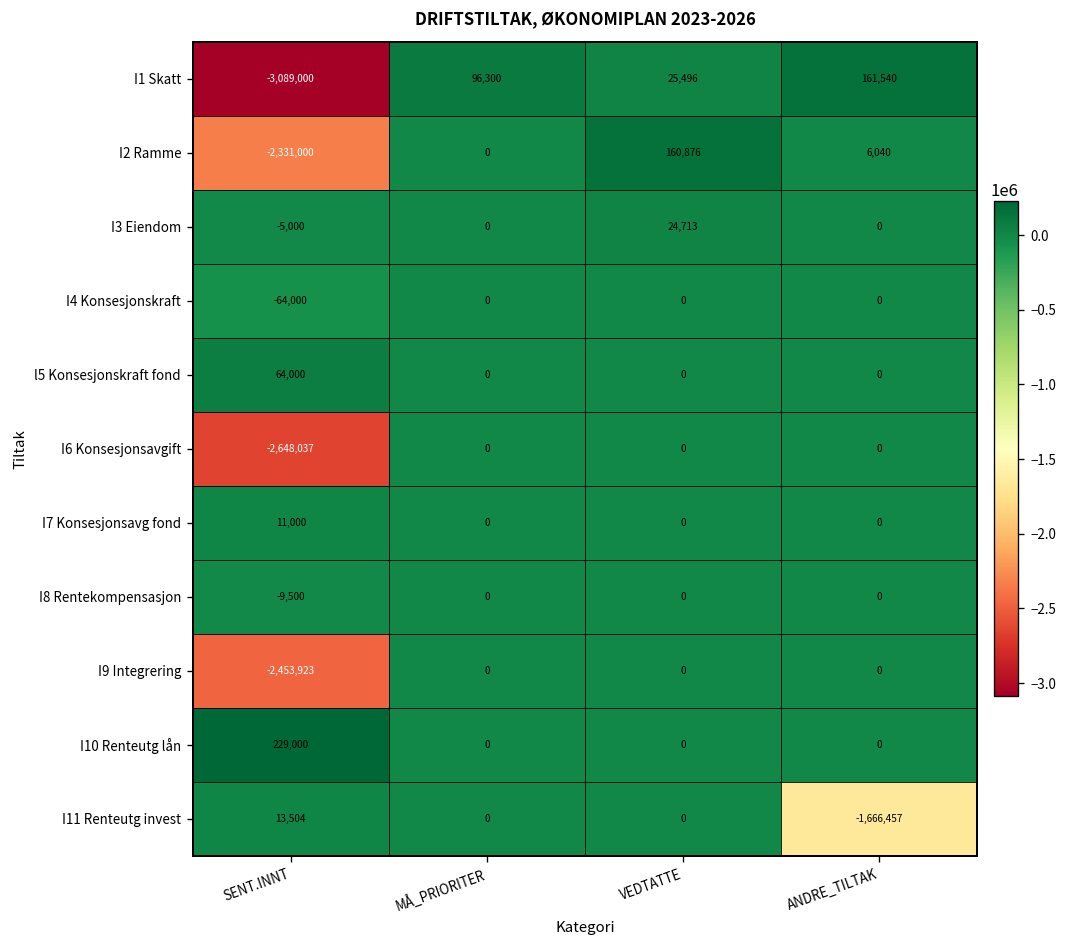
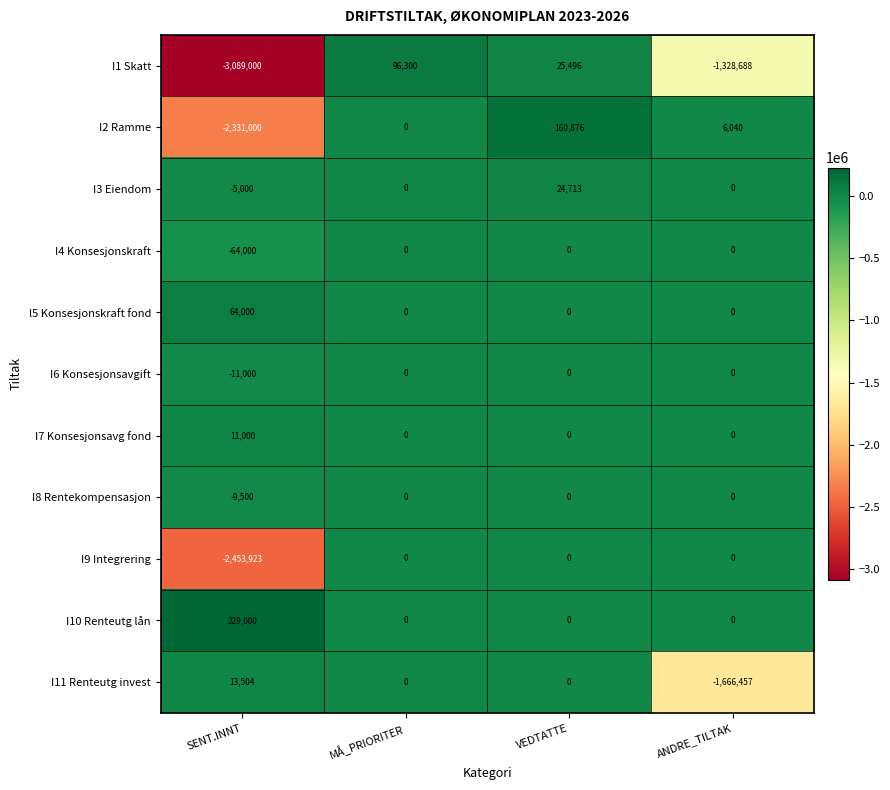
I1 Skatt, ANDRE_TILTAK: 161,540 -> -1,328,688
I6 Konsesjonsavgift, SENT.INNT: -2,648,037 -> -11,000
